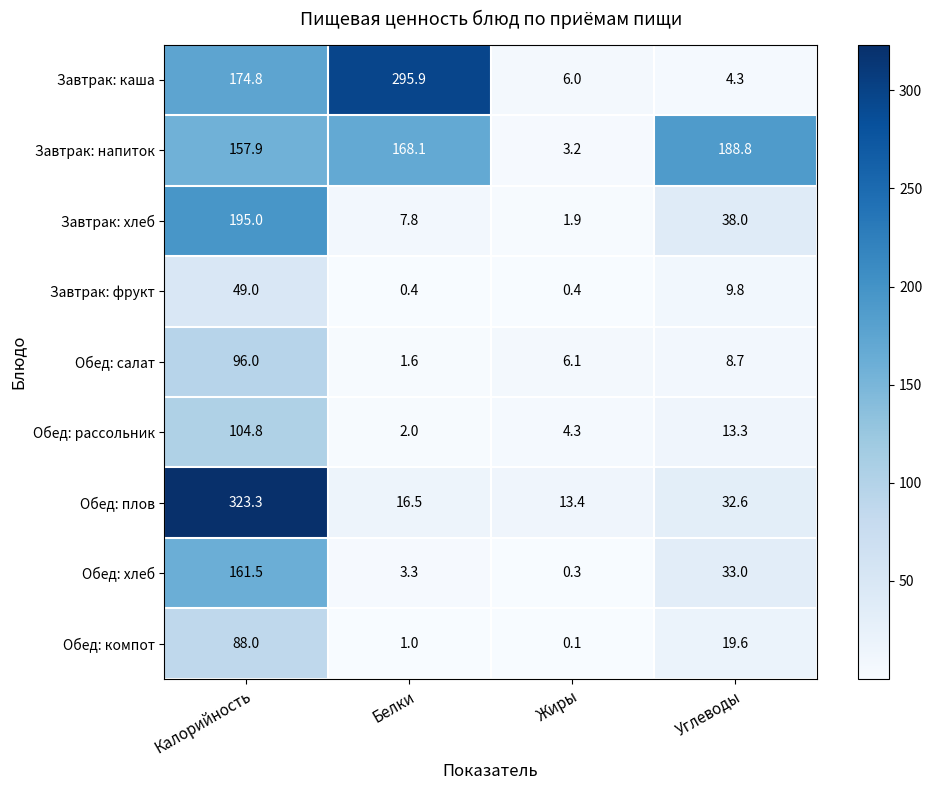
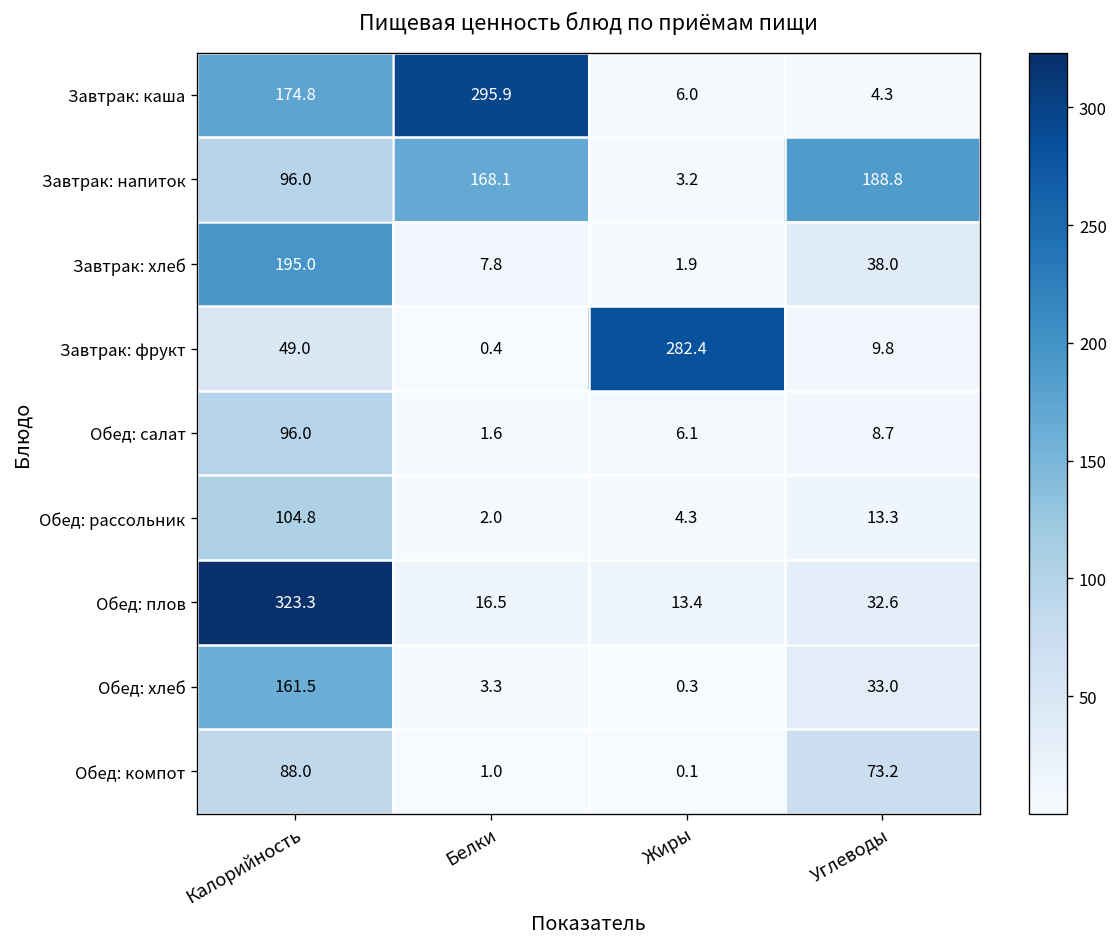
Завтрак: напиток, Калорийность: 157.9 -> 96.0
Завтрак: фрукт, Жиры: 0.4 -> 282.4
Обед: компот, Углеводы: 19.6 -> 73.2
